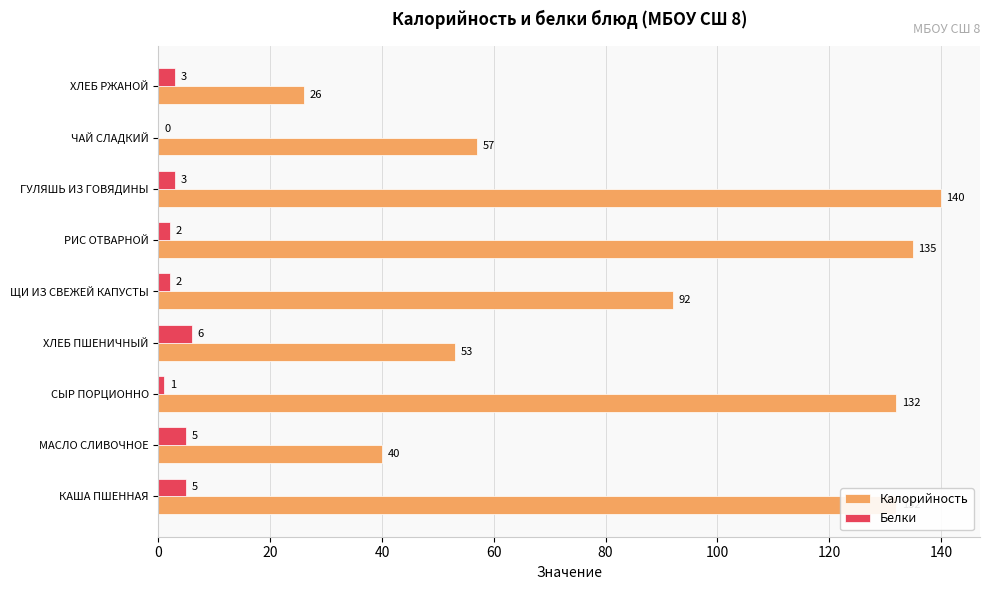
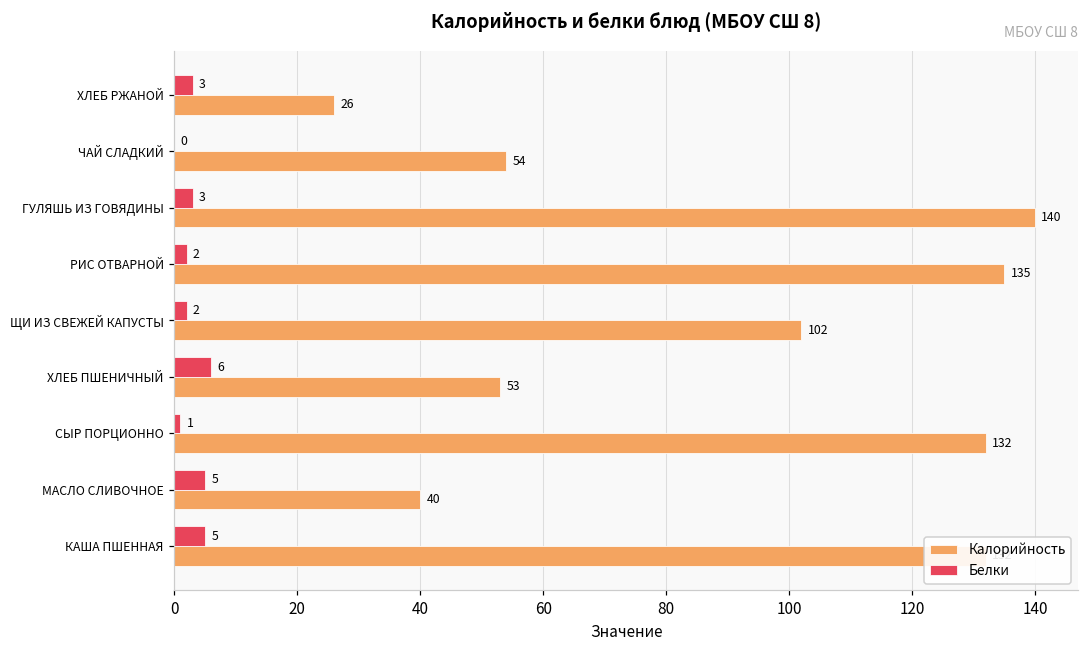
Калорийность, ЧАЙ СЛАДКИЙ: 57 -> 54
Калорийность, ЩИ ИЗ СВЕЖЕЙ КАПУСТЫ: 92 -> 102
